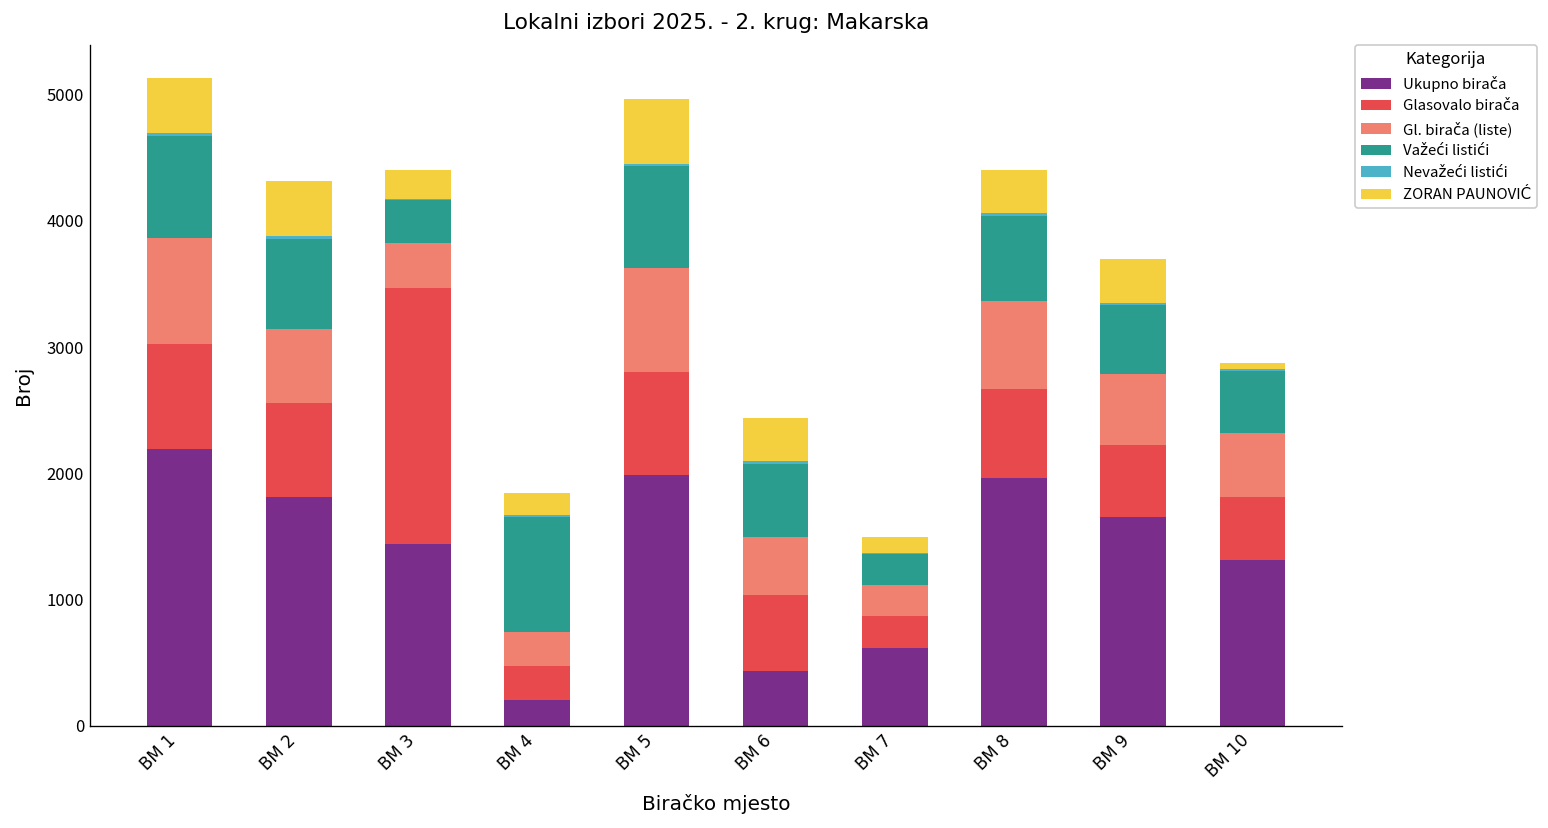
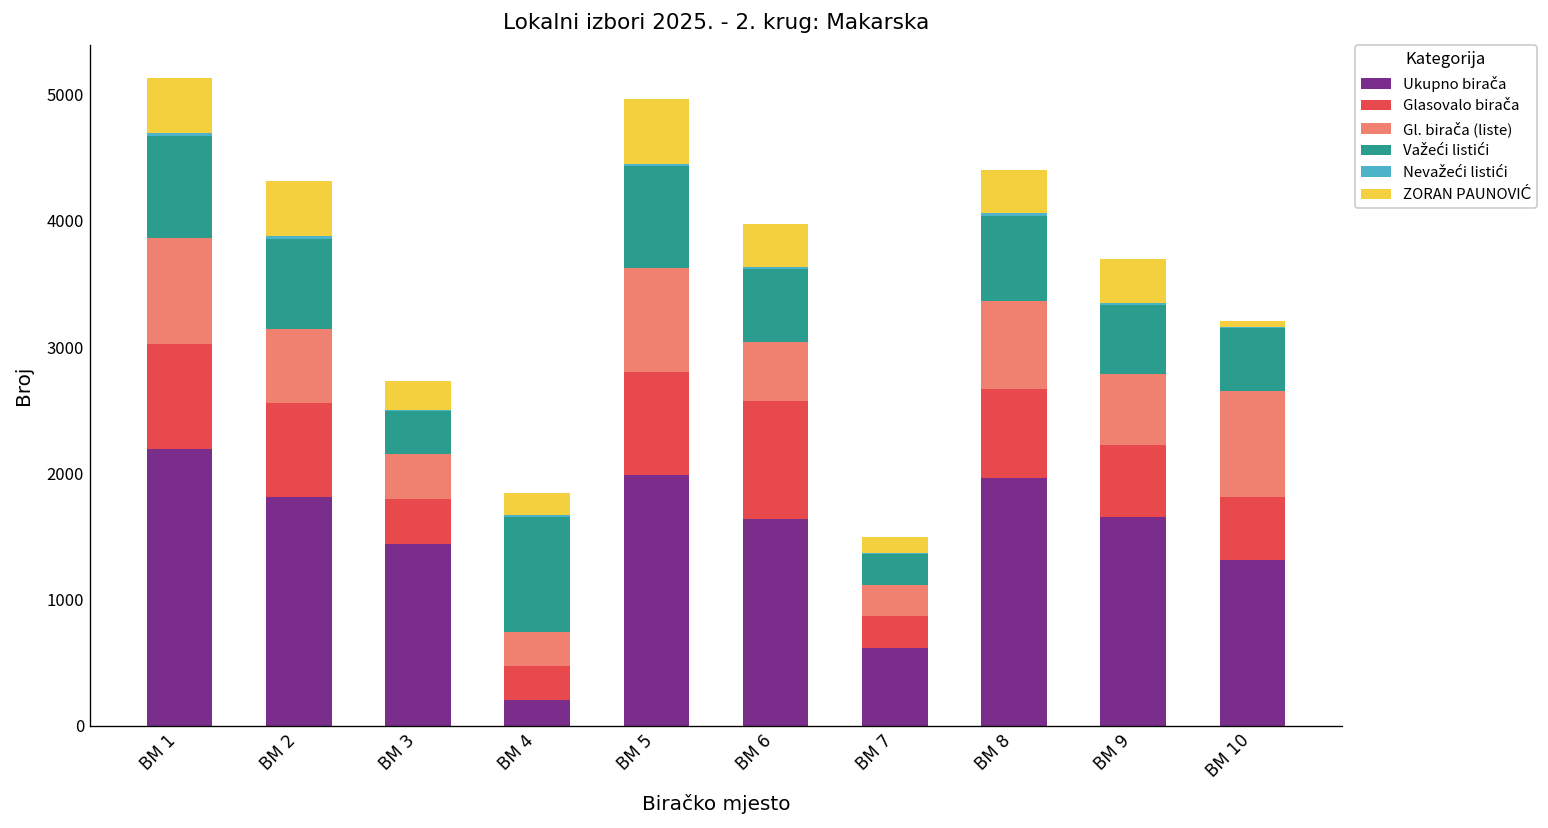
Glasovalo birača, BM 3: 2030 -> 350
Ukupno birača, BM 6: 440 -> 1640
Glasovalo birača, BM 6: 600 -> 940
Gl. birača (liste), BM 10: 510 -> 840
